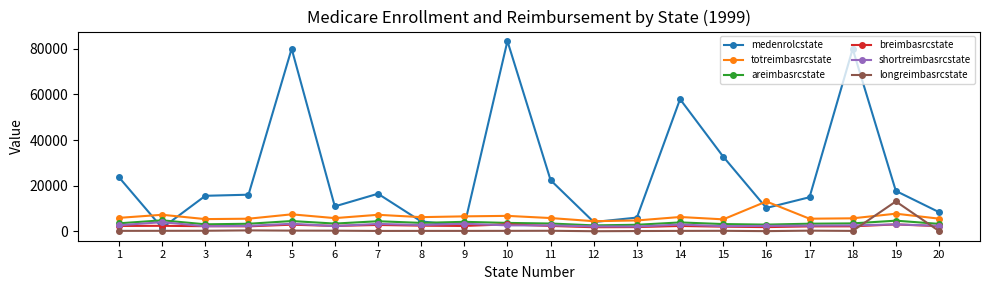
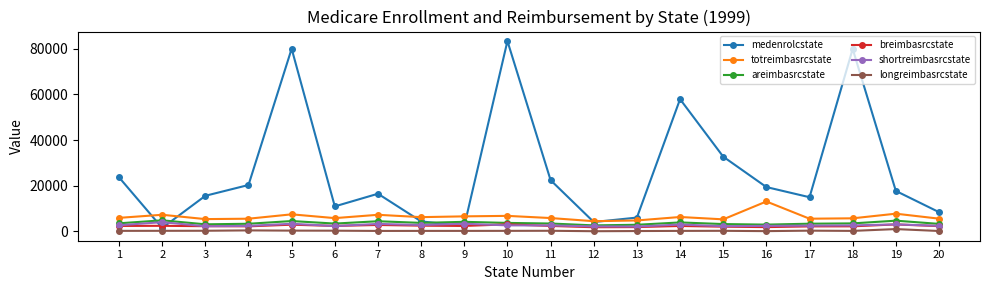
medenrolcstate, 4: 16000 -> 20000
medenrolcstate, 16: 10000 -> 19000
longreimbasrcstate, 19: 13000 -> 1000
